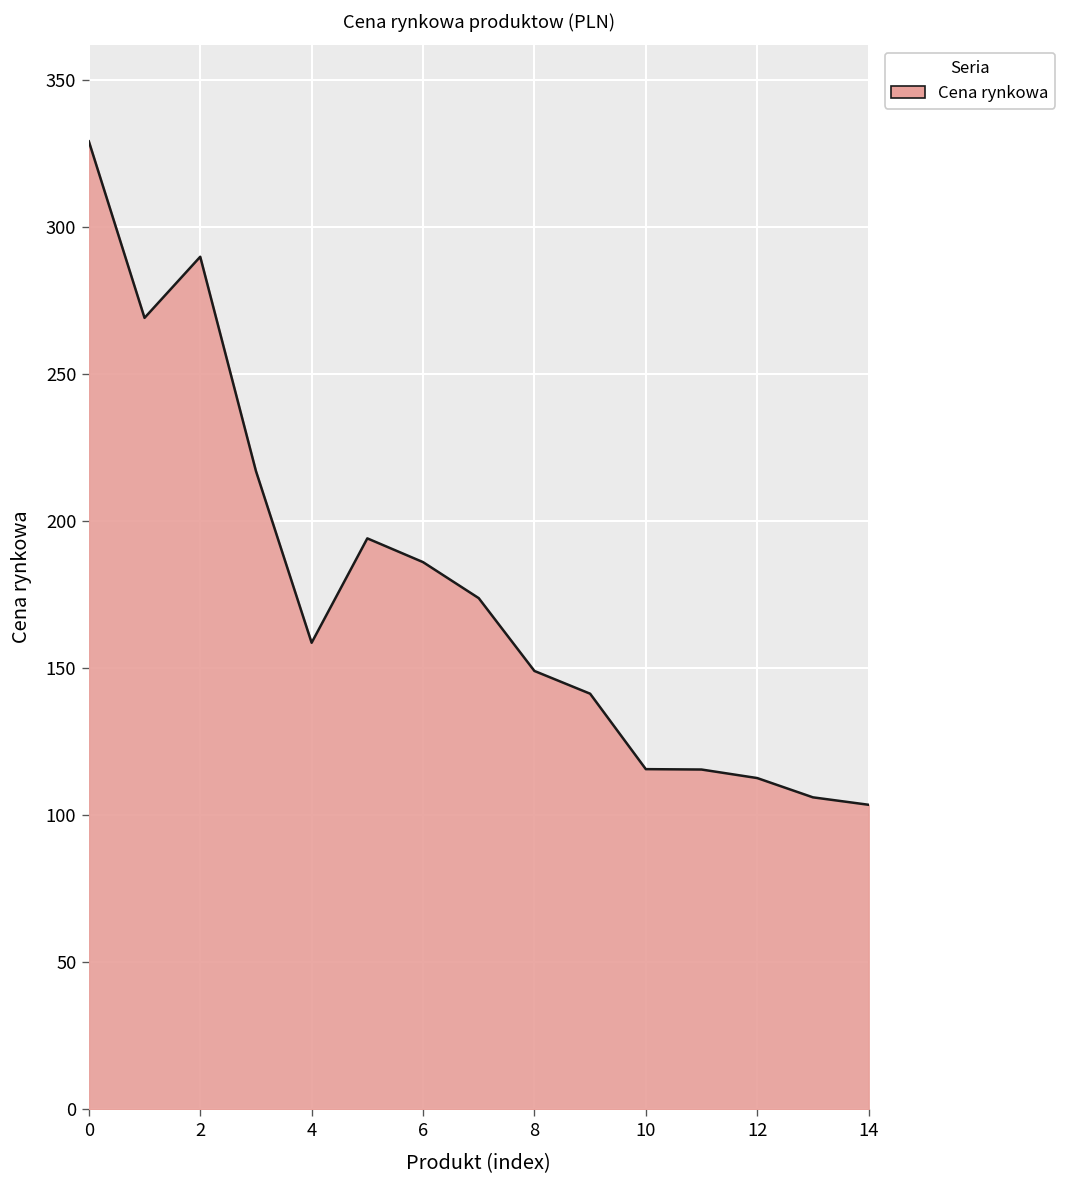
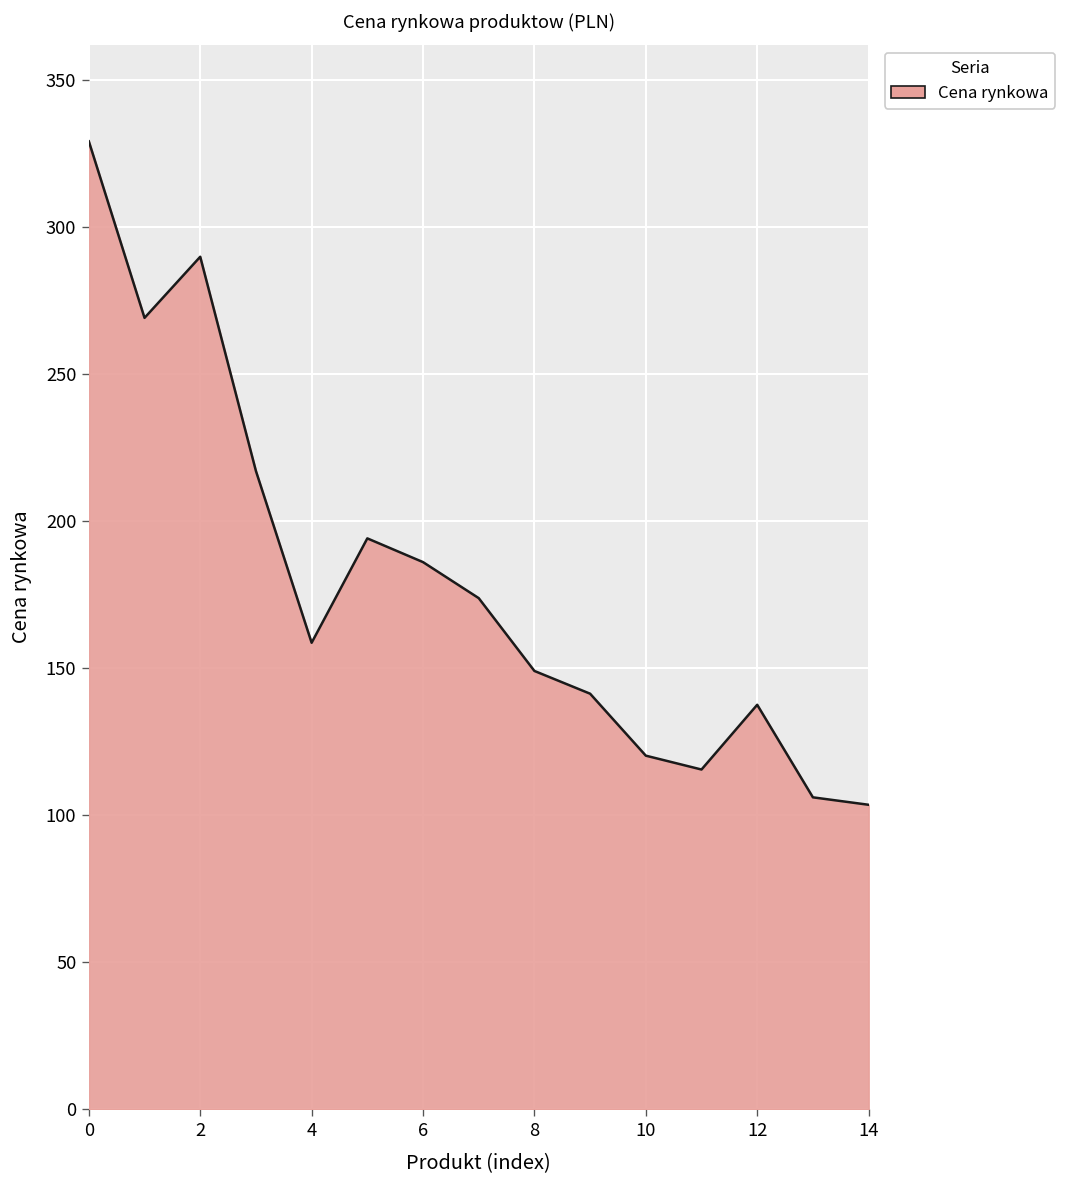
10: 116 -> 120
12: 113 -> 138
